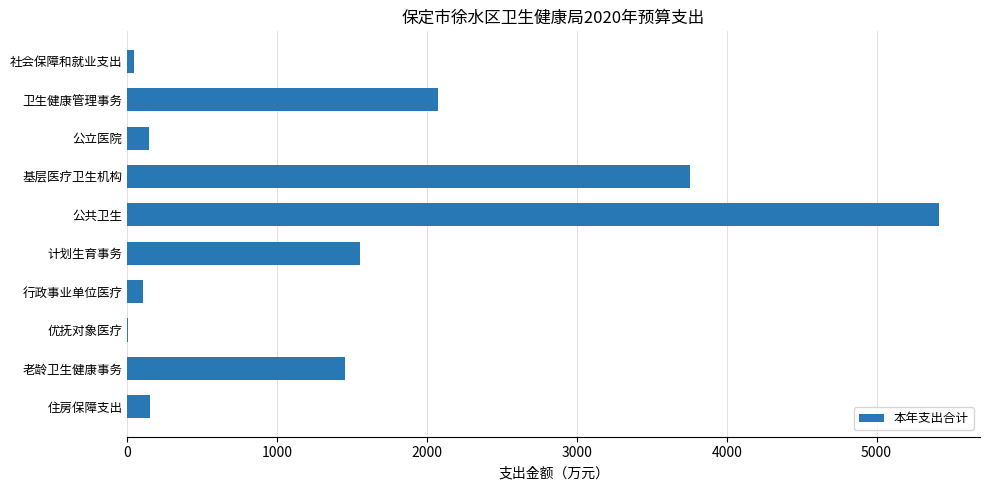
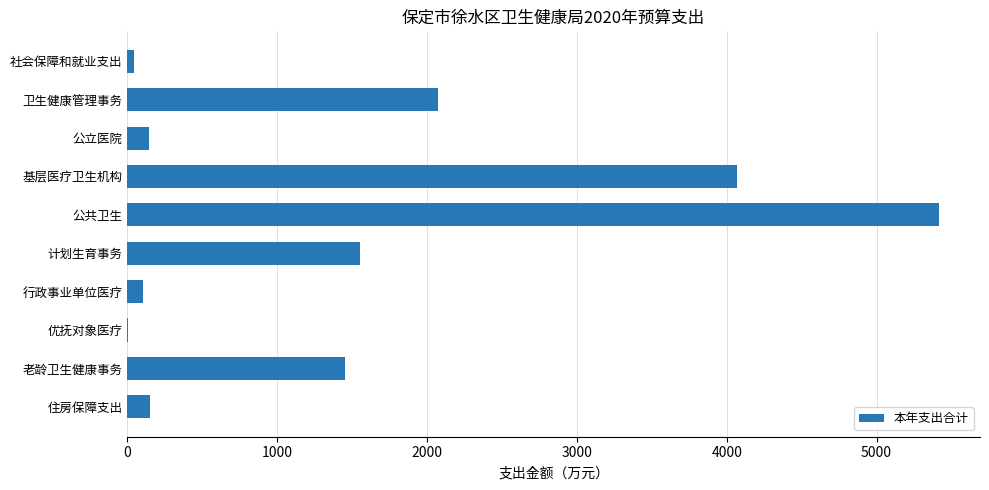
基层医疗卫生机构: 3750 -> 4070
